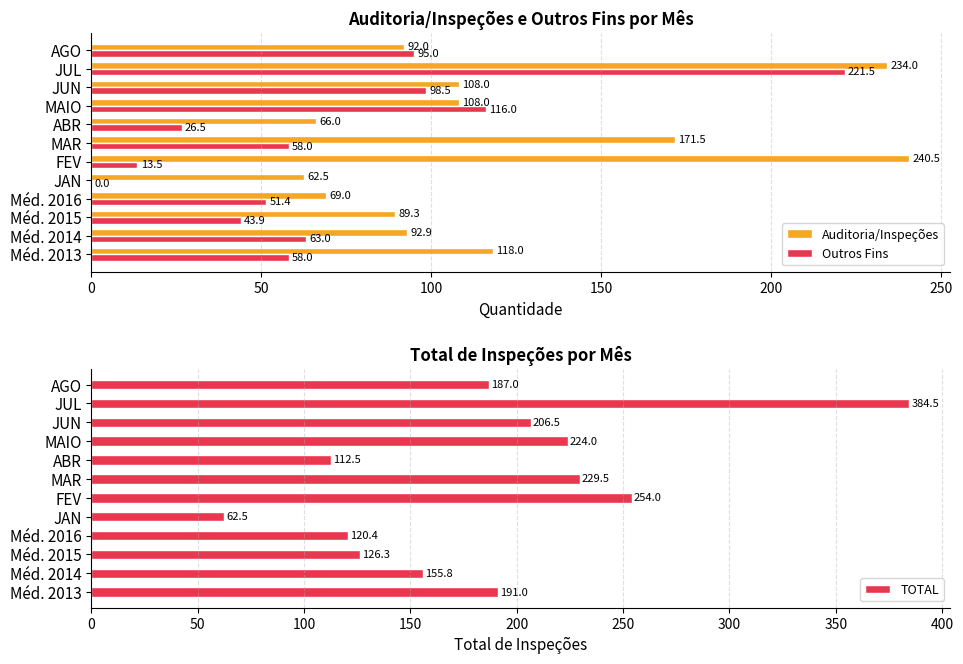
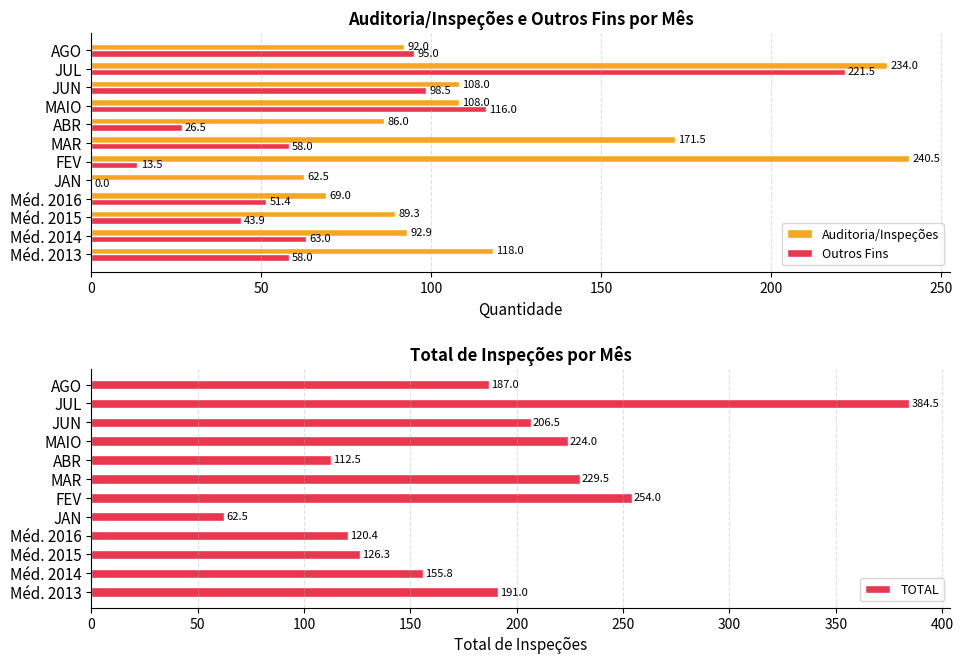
Auditoria/Inspeções e Outros Fins por Mês, Auditoria/Inspeções, ABR: 66.0 -> 86.0
